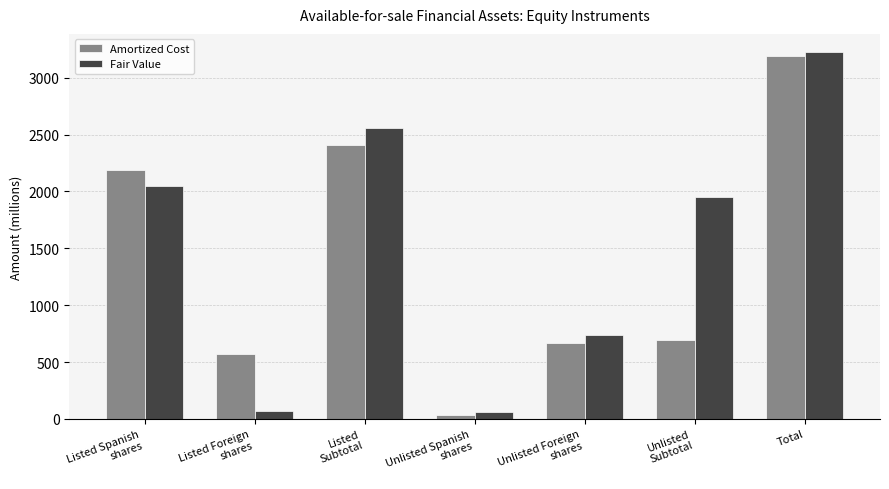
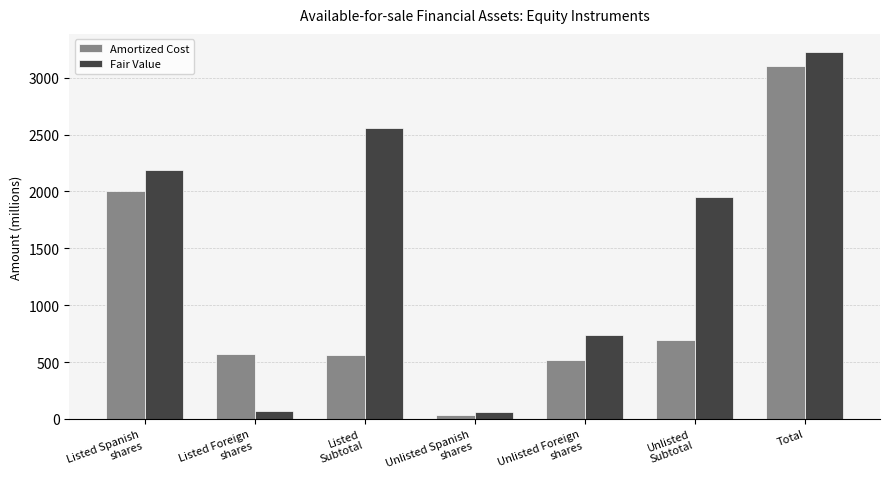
Amortized Cost, Listed Spanish shares: 2190 -> 2000
Fair Value, Listed Spanish shares: 2050 -> 2190
Amortized Cost, Listed Subtotal: 2400 -> 570
Amortized Cost, Unlisted Foreign shares: 670 -> 520
Amortized Cost, Total: 3190 -> 3100
